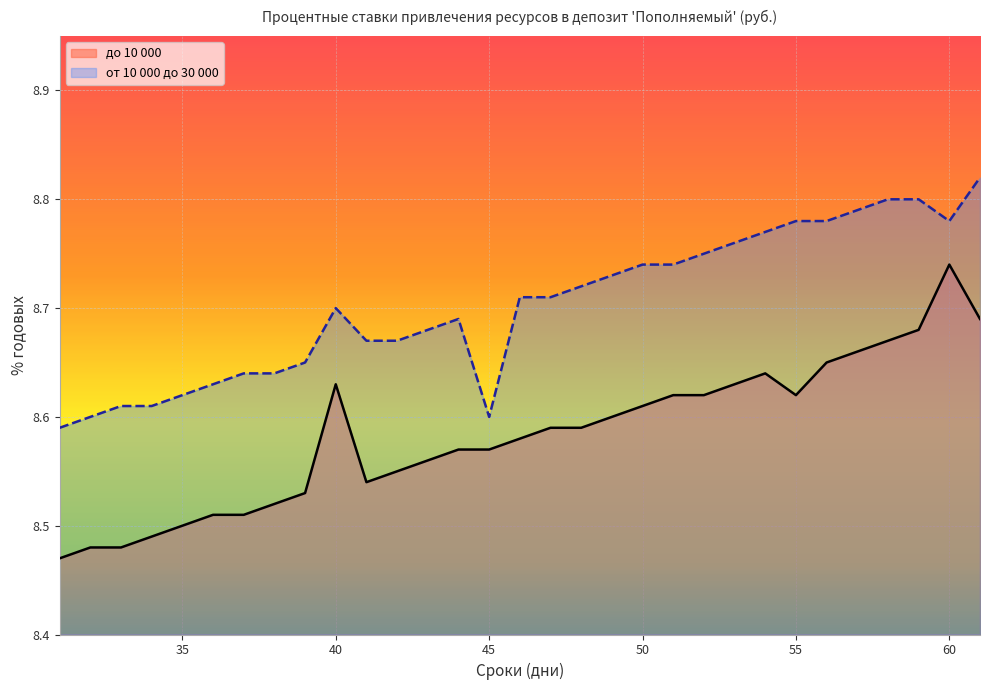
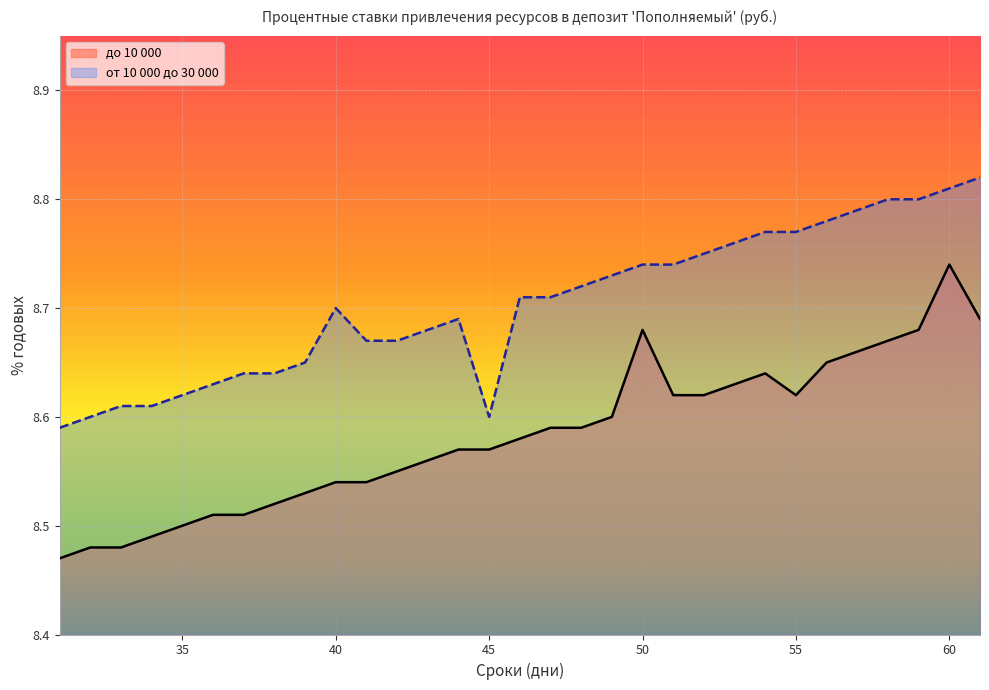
до 10 000, 40: 8.63 -> 8.54
до 10 000, 50: 8.61 -> 8.68
от 10 000 до 30 000, 55: 8.78 -> 8.77
от 10 000 до 30 000, 60: 8.78 -> 8.81
